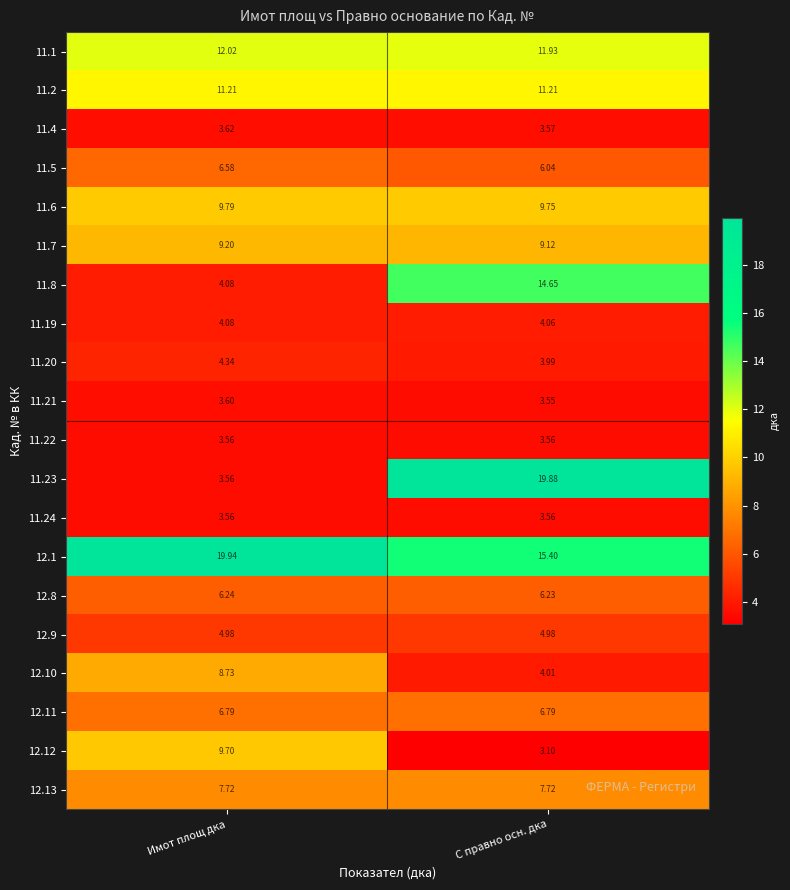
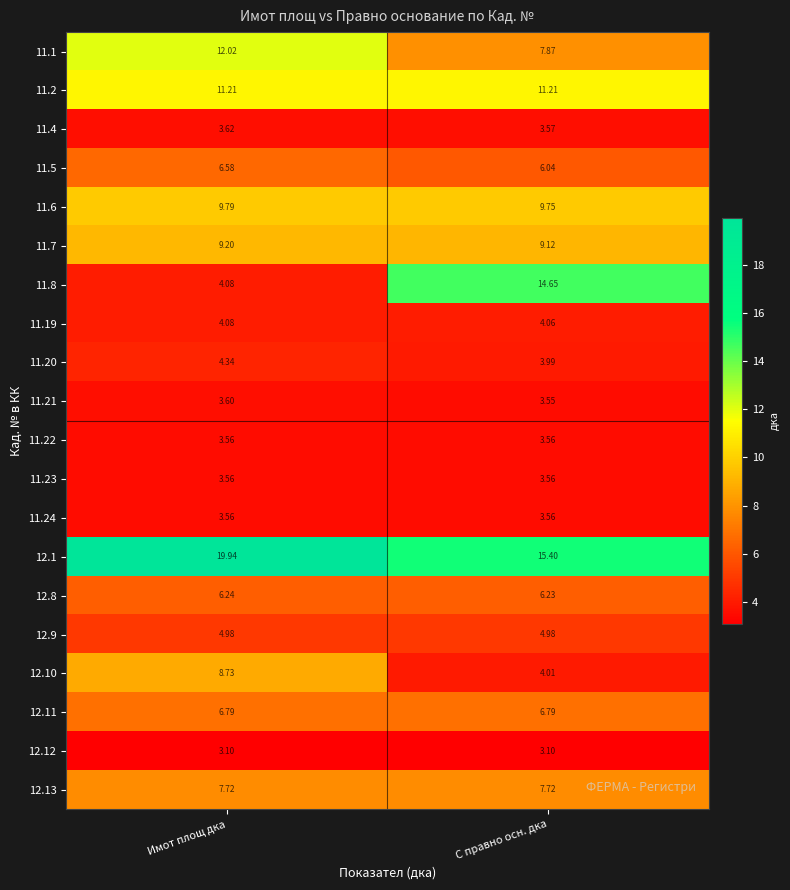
11.1, С правно осн. дка: 11.93 -> 7.87
11.23, С правно осн. дка: 19.88 -> 3.56
12.12, Имот площ дка: 9.70 -> 3.10
